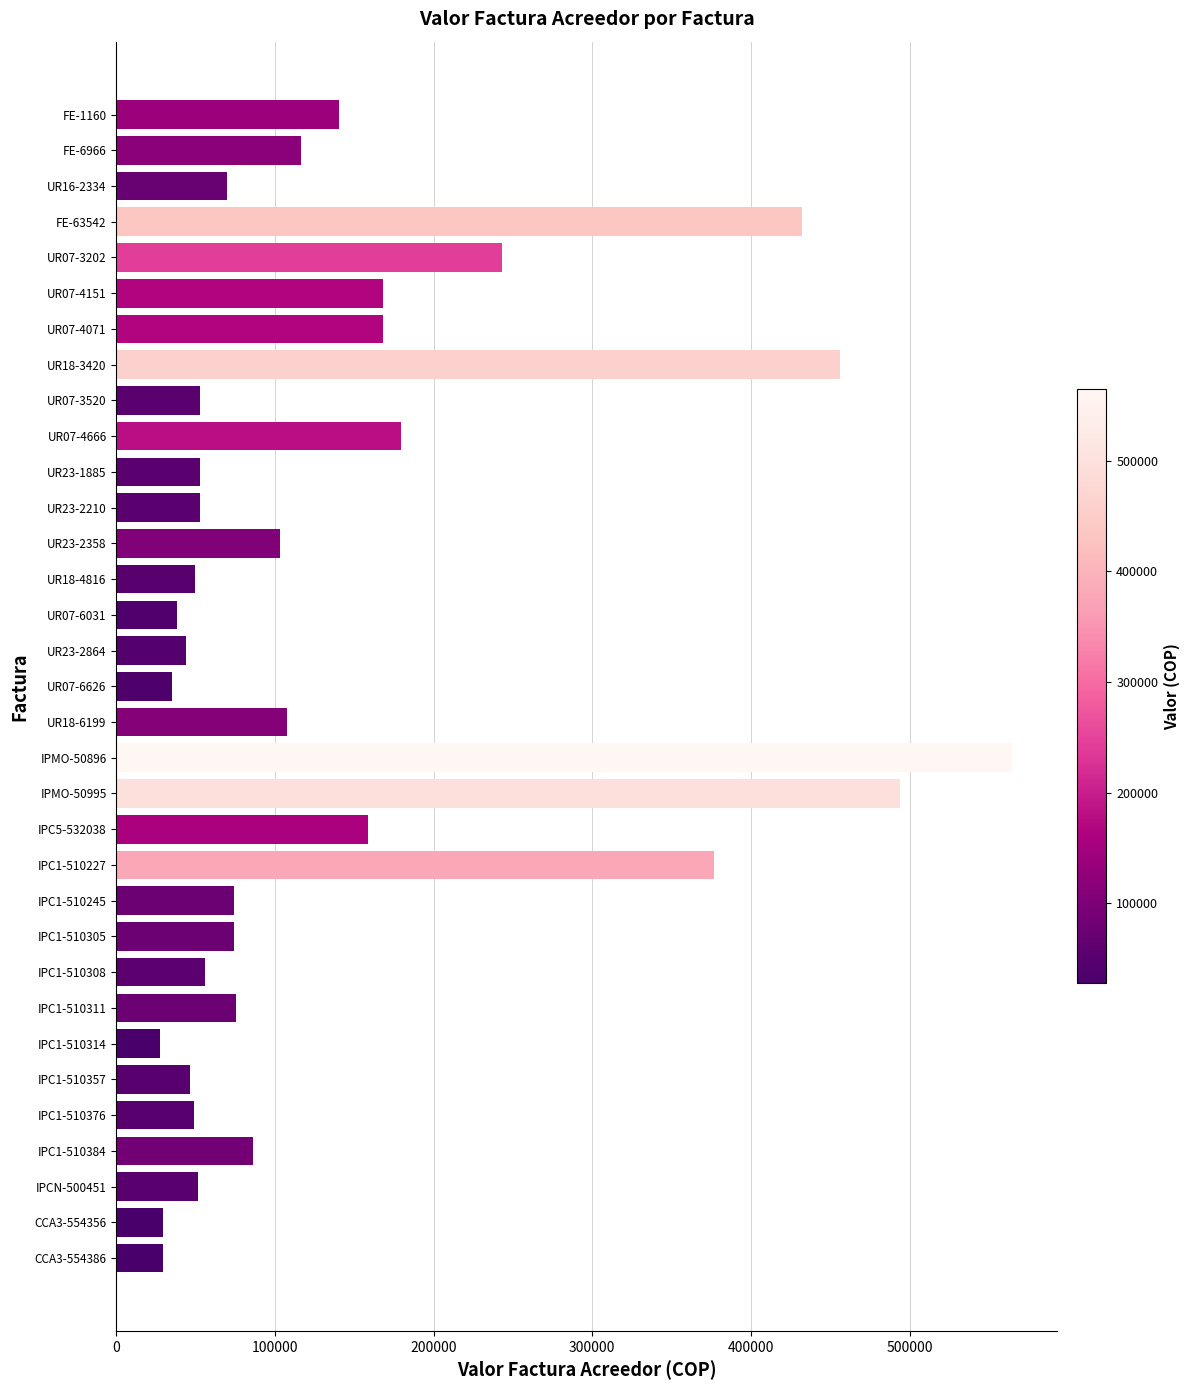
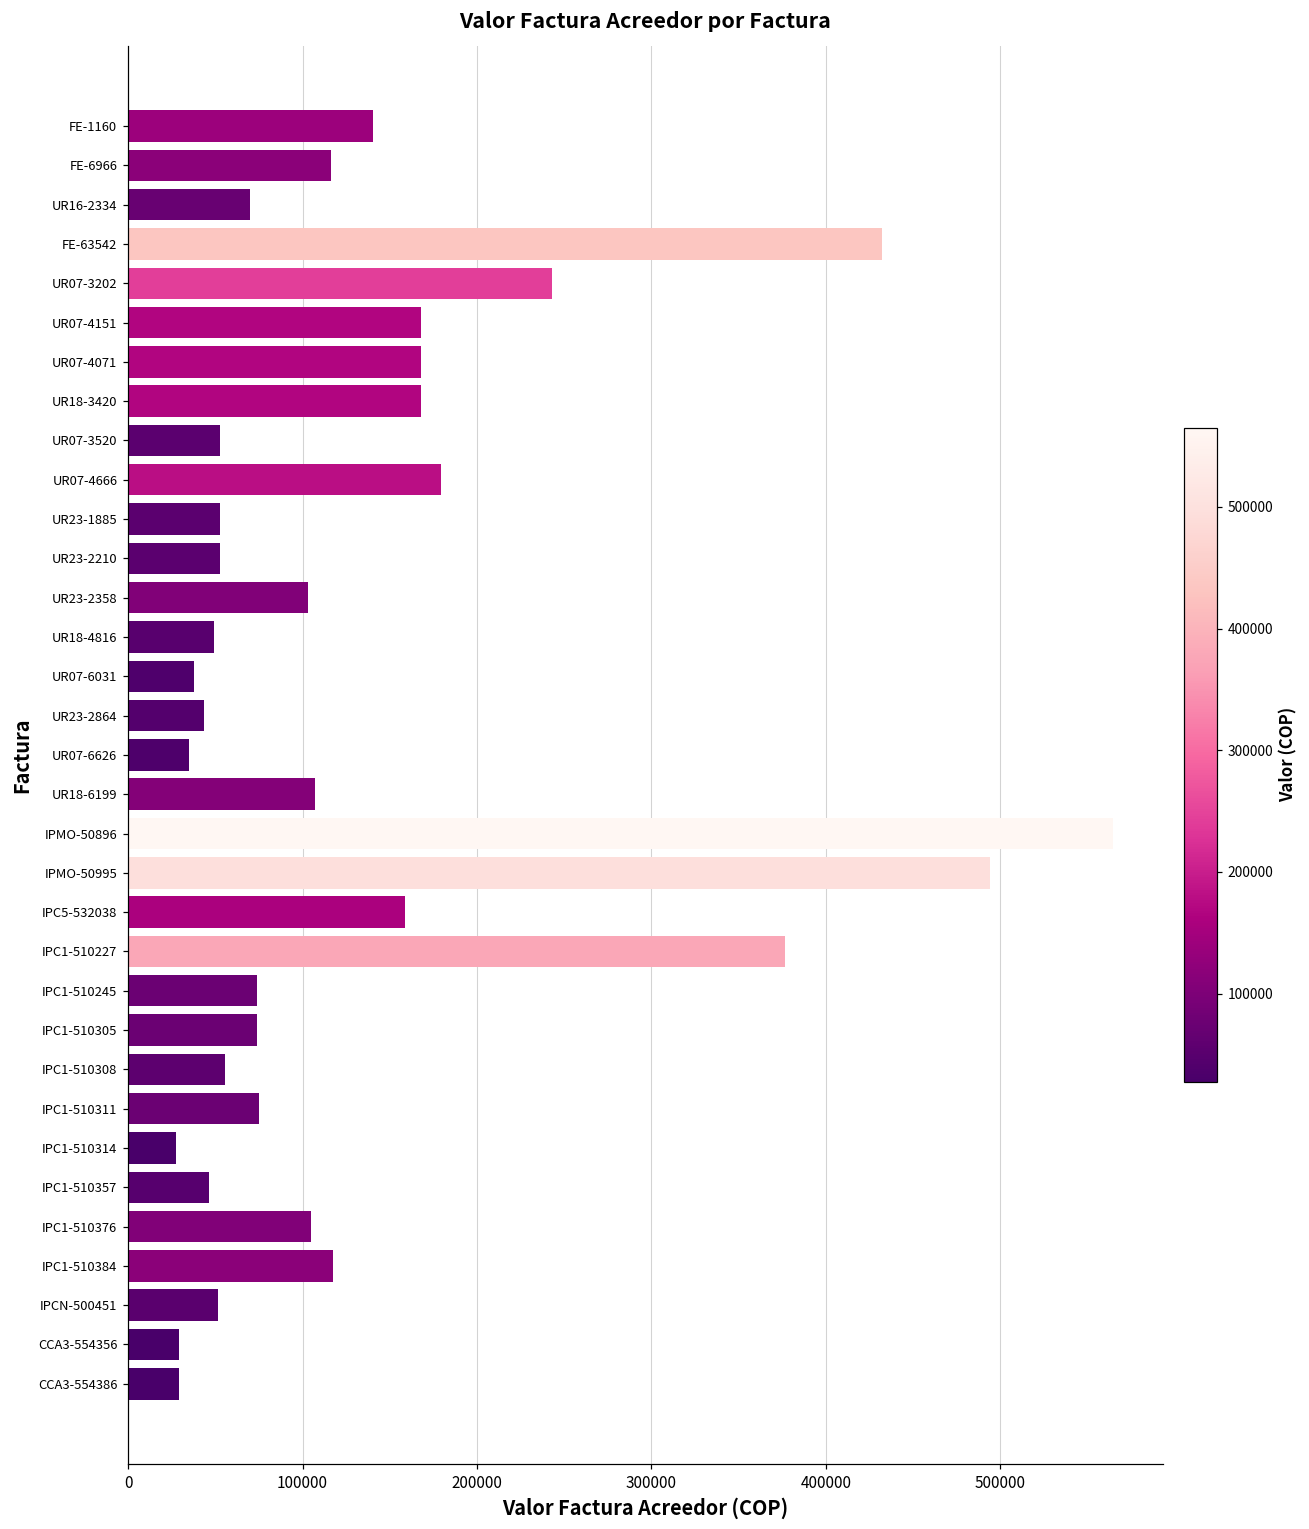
UR18-3420: 456000 -> 168000
IPC1-510376: 49000 -> 105000
IPC1-510384: 86000 -> 118000
